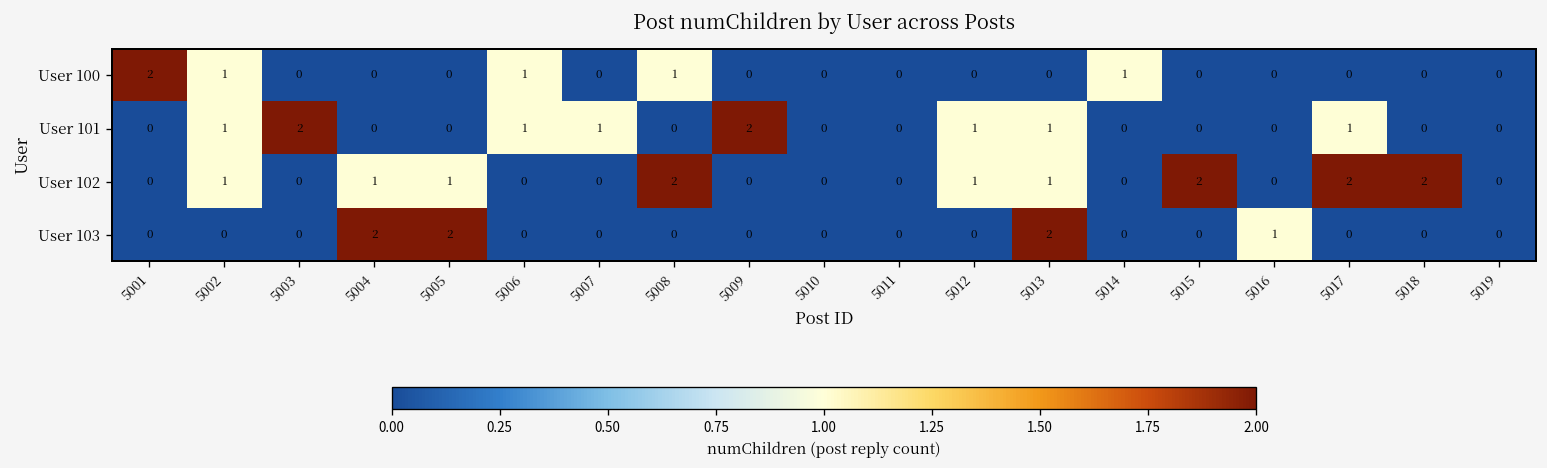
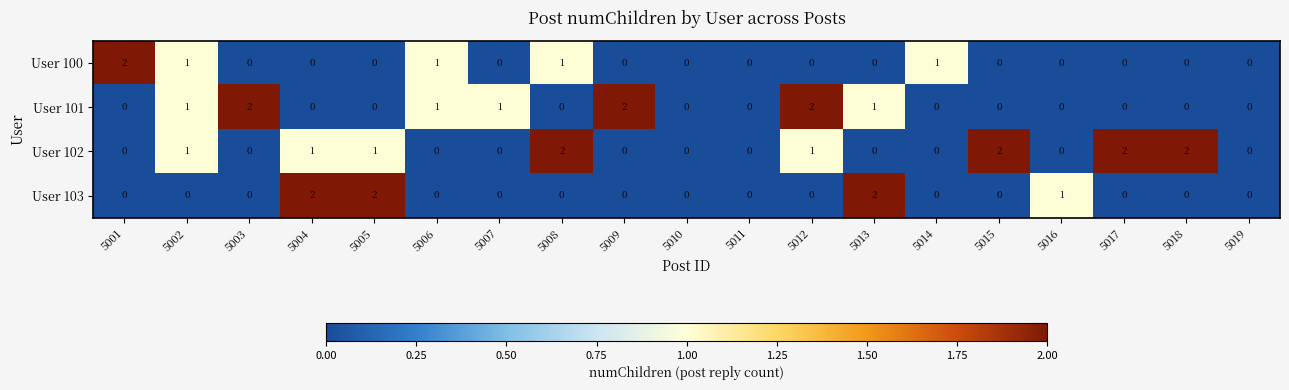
User 101, 5012: 1 -> 2
User 101, 5017: 1 -> 0
User 102, 5013: 1 -> 0
